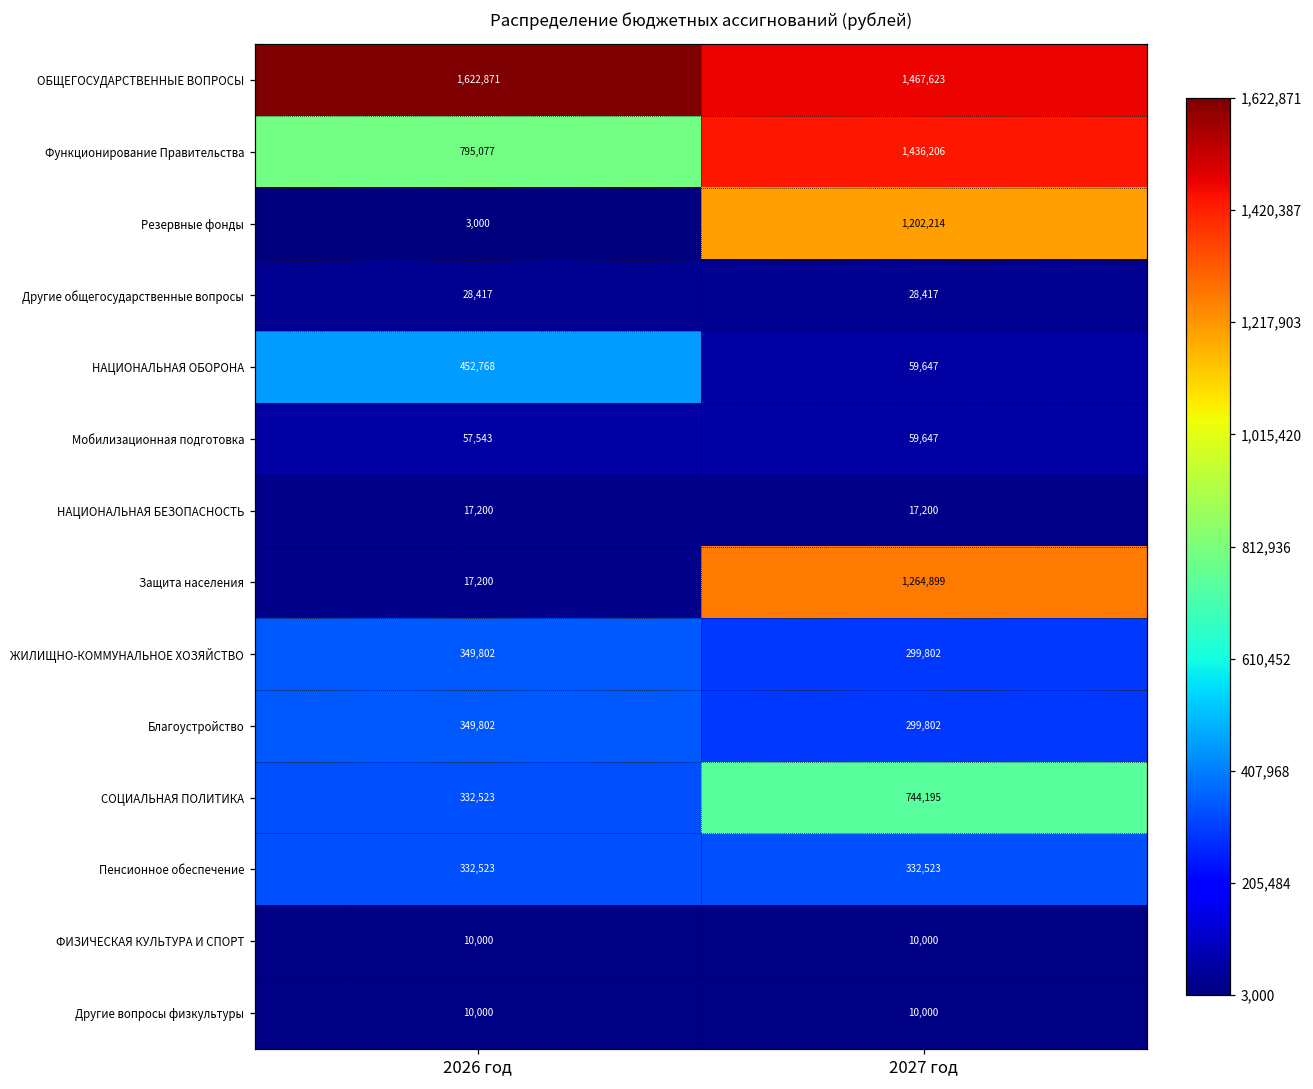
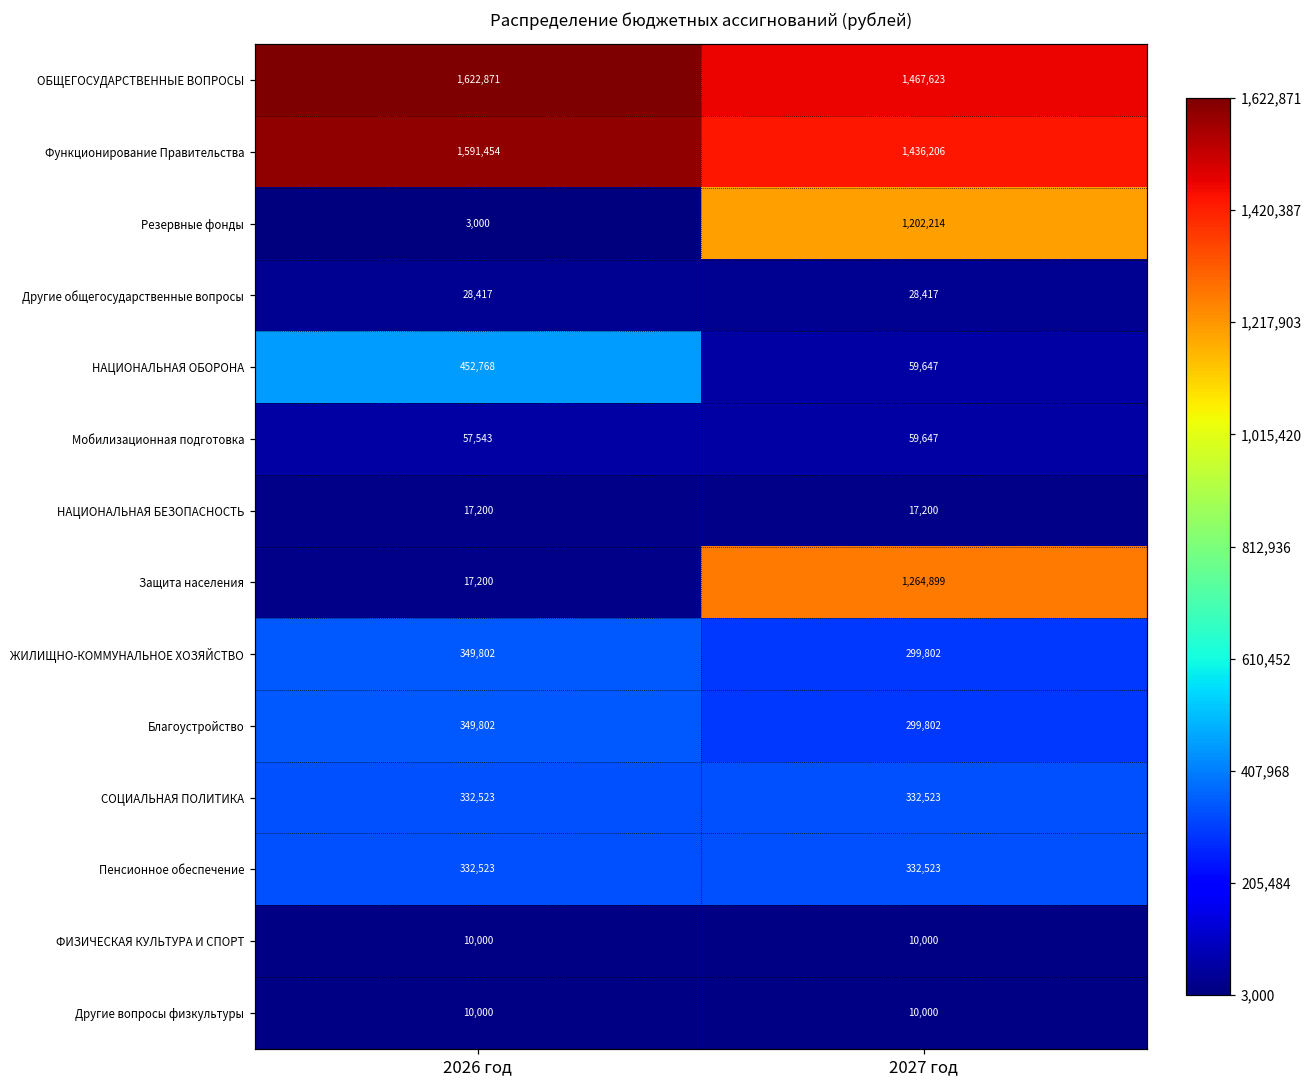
Функционирование Правительства, 2026 год: 795,077 -> 1,591,454
СОЦИАЛЬНАЯ ПОЛИТИКА, 2027 год: 744,195 -> 332,523
